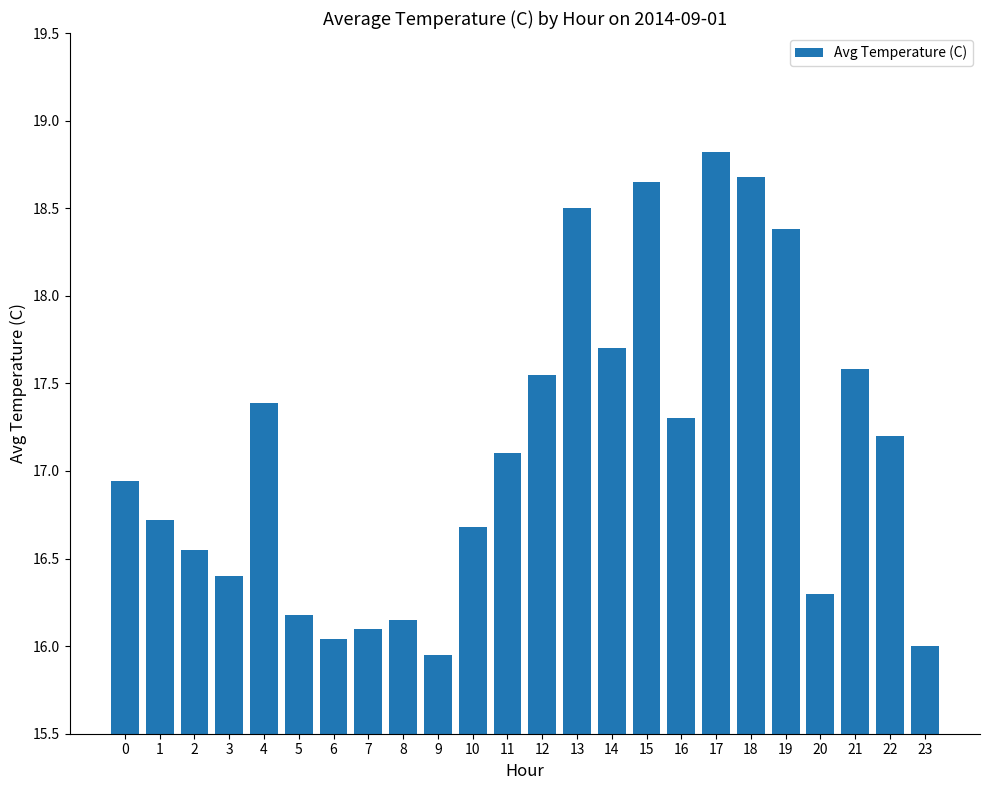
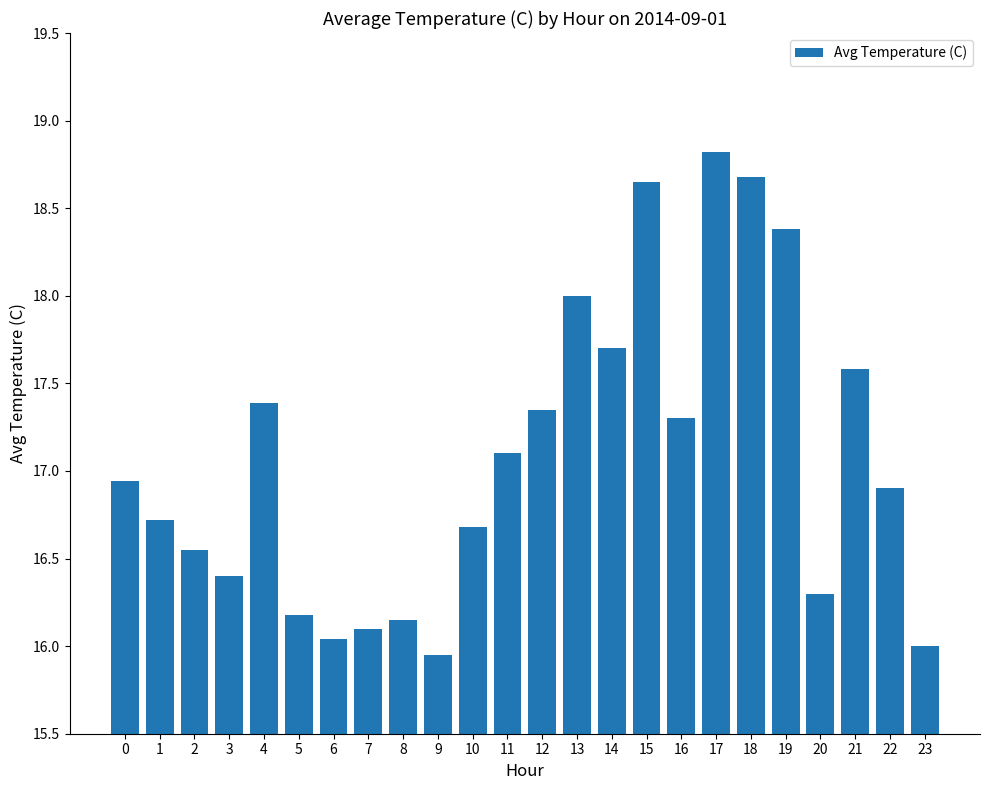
12: 17.55 -> 17.35
13: 18.5 -> 18.0
22: 17.2 -> 16.9
